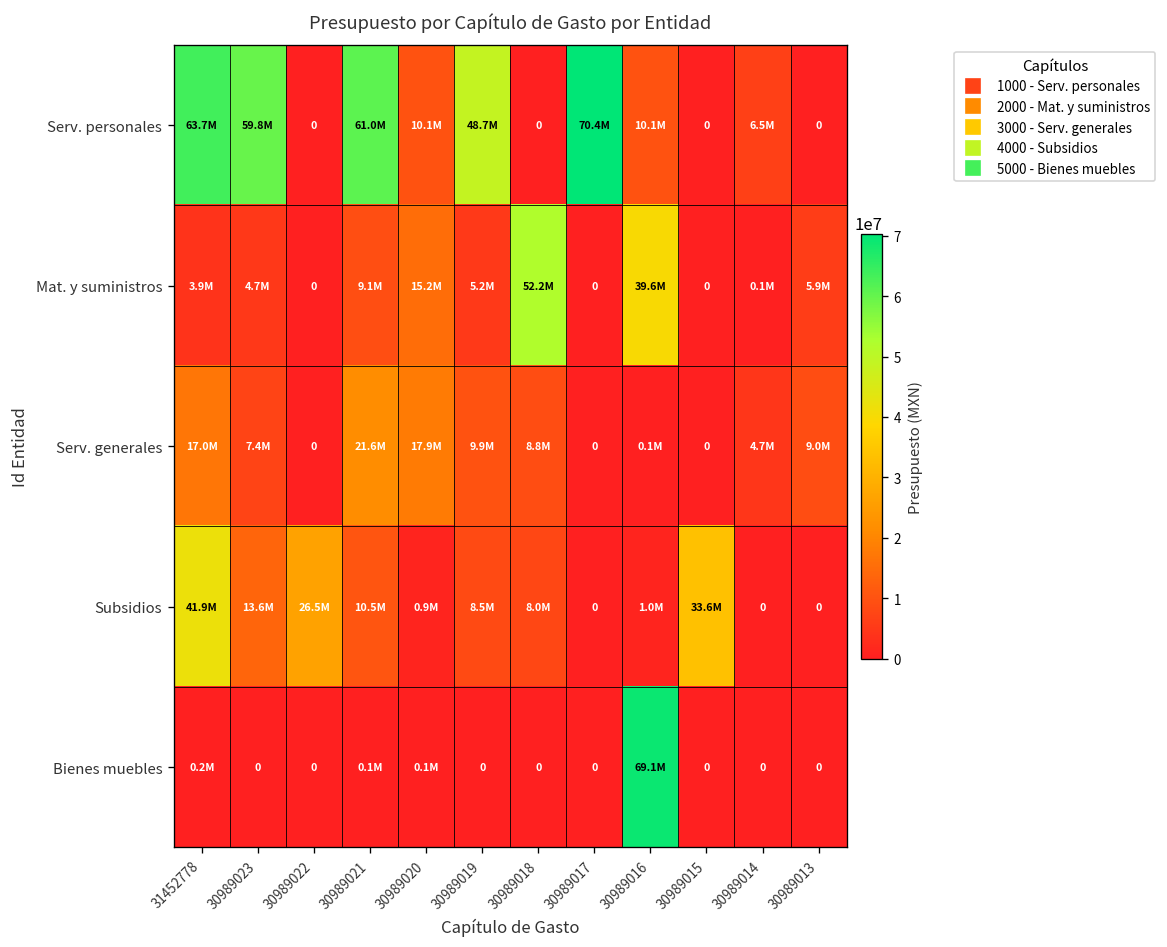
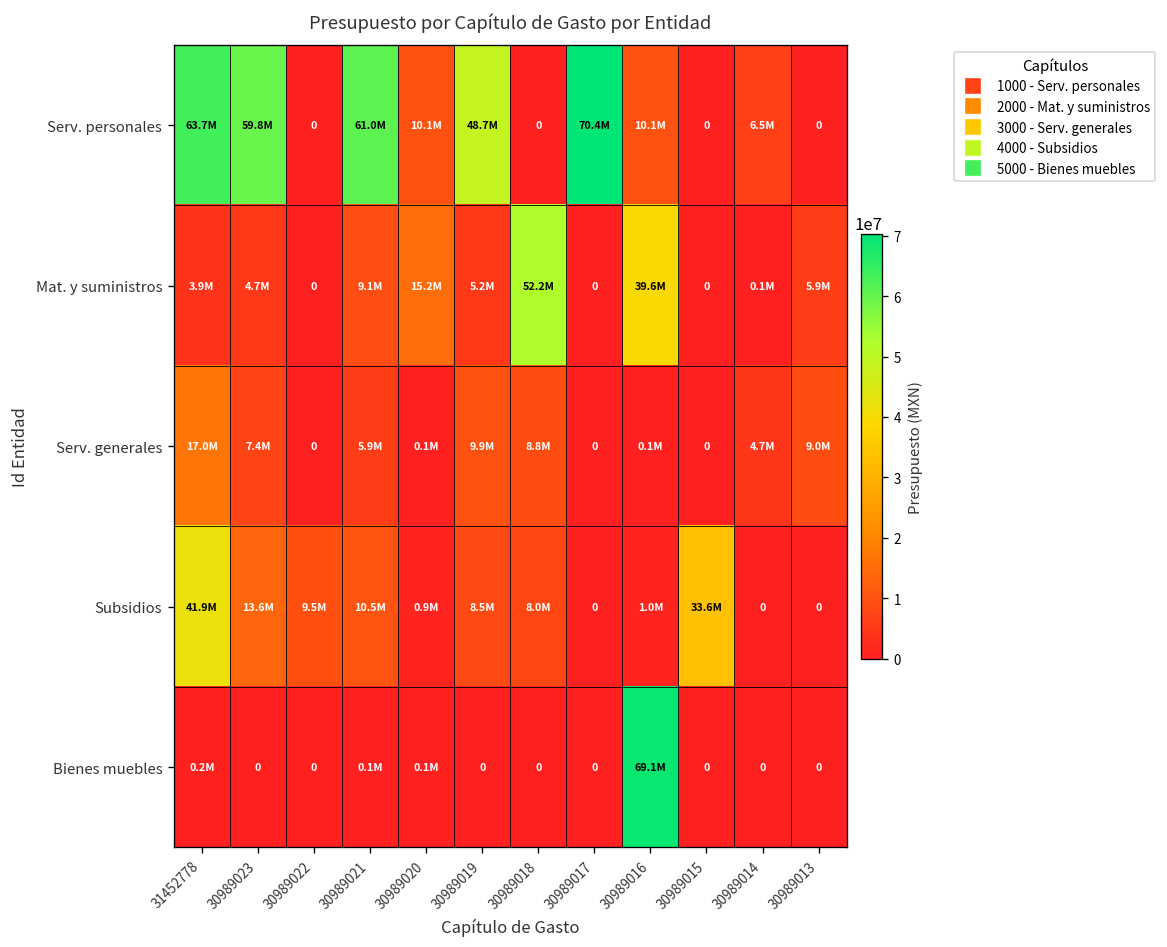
Serv. generales, 30989021: 21.6M -> 5.9M
Serv. generales, 30989020: 17.9M -> 0.1M
Subsidios, 30989022: 26.5M -> 9.5M
